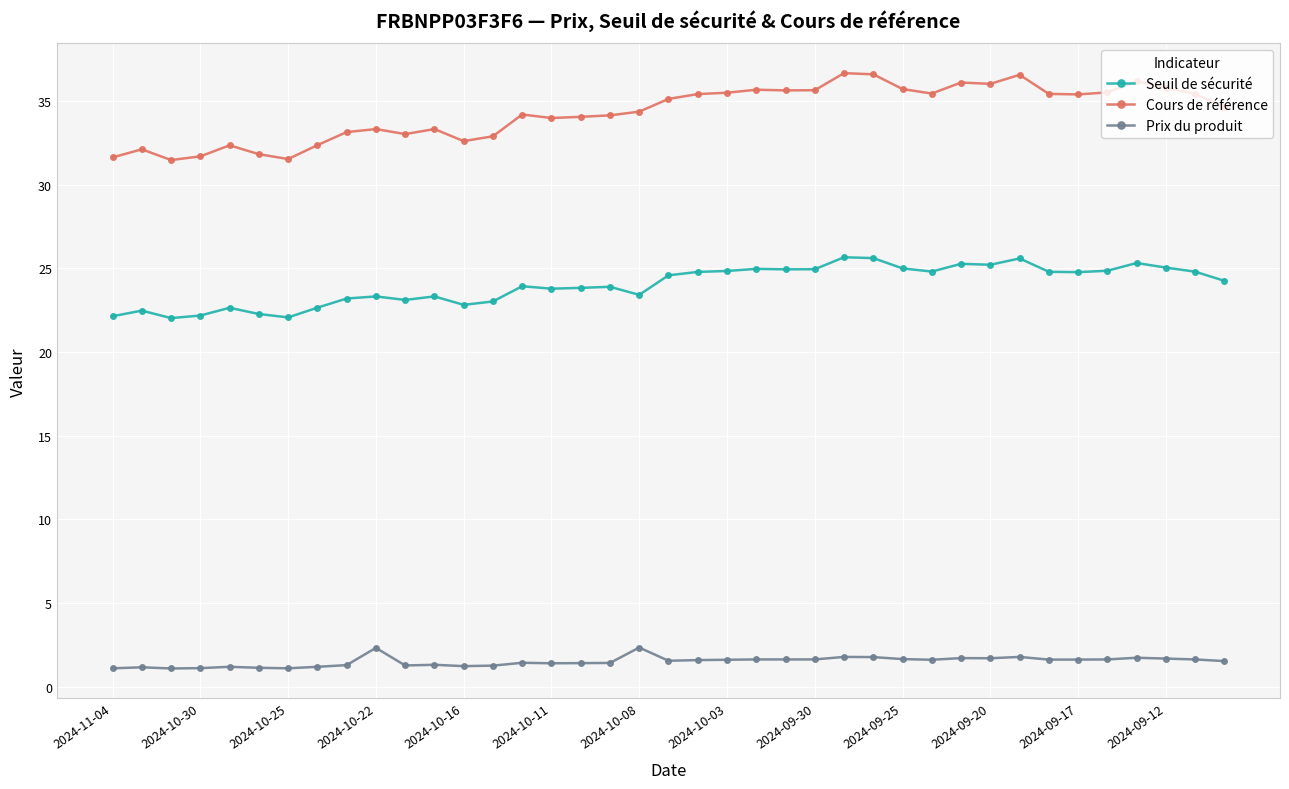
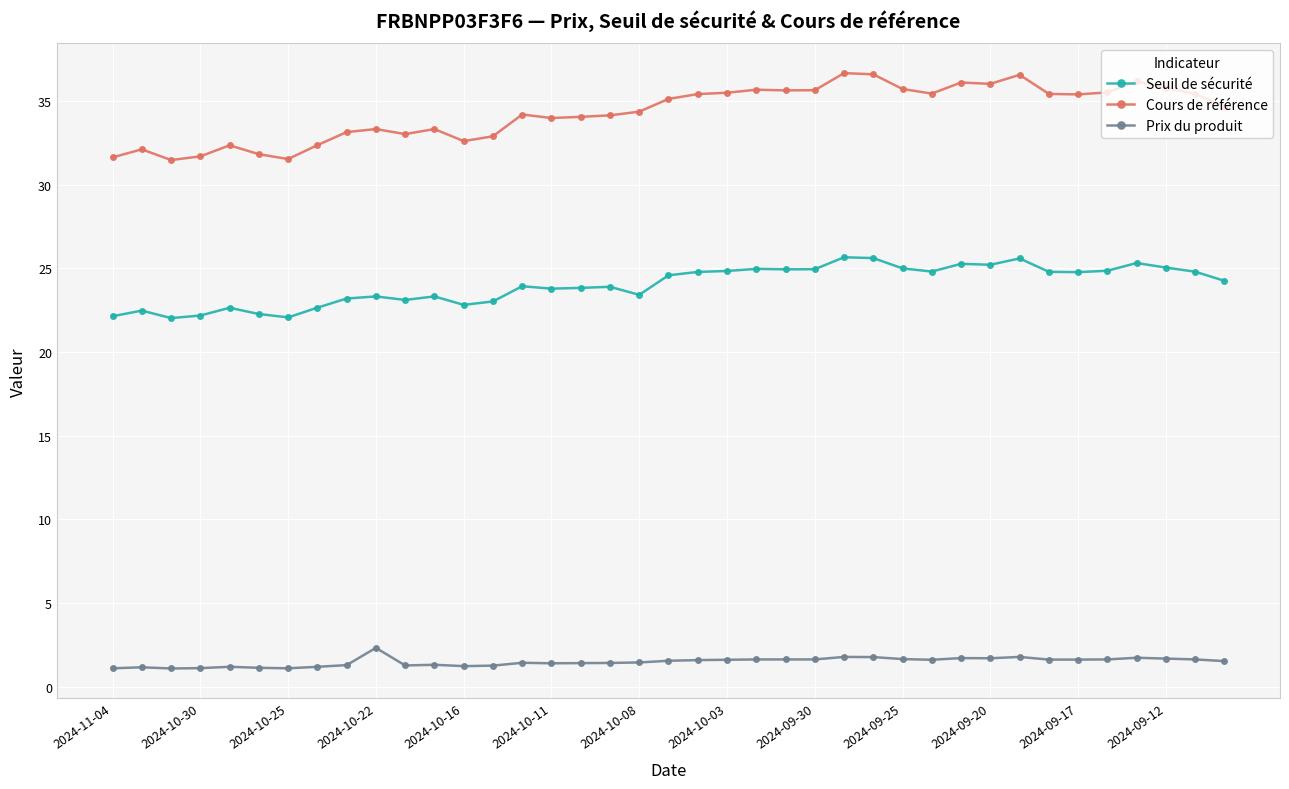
Prix du produit, 2024-10-08: 2.4 -> 1.5
